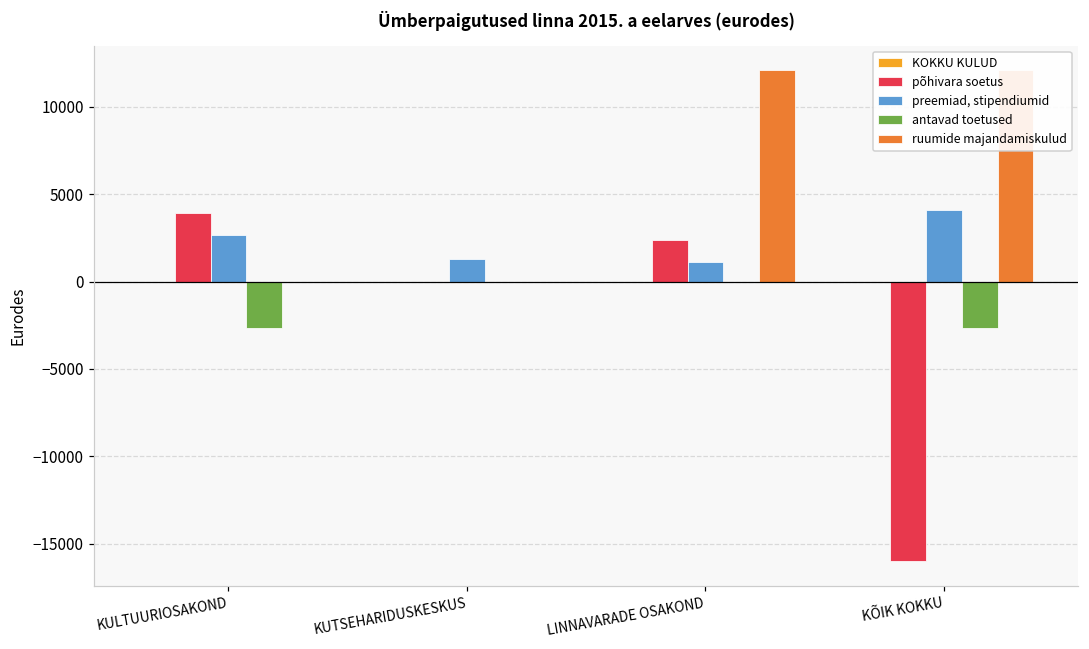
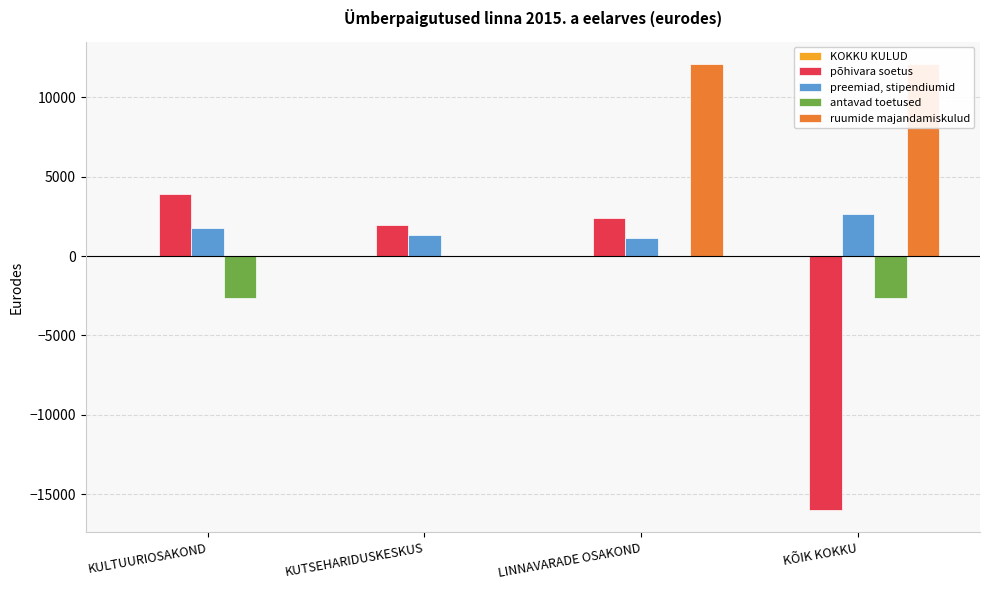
preemiad, stipendiumid, KULTUURIOSAKOND: 2700 -> 1800
põhivara soetus, KUTSEHARIDUSKESKUS: 0 -> 2000
preemiad, stipendiumid, KÕIK KOKKU: 4100 -> 2700
